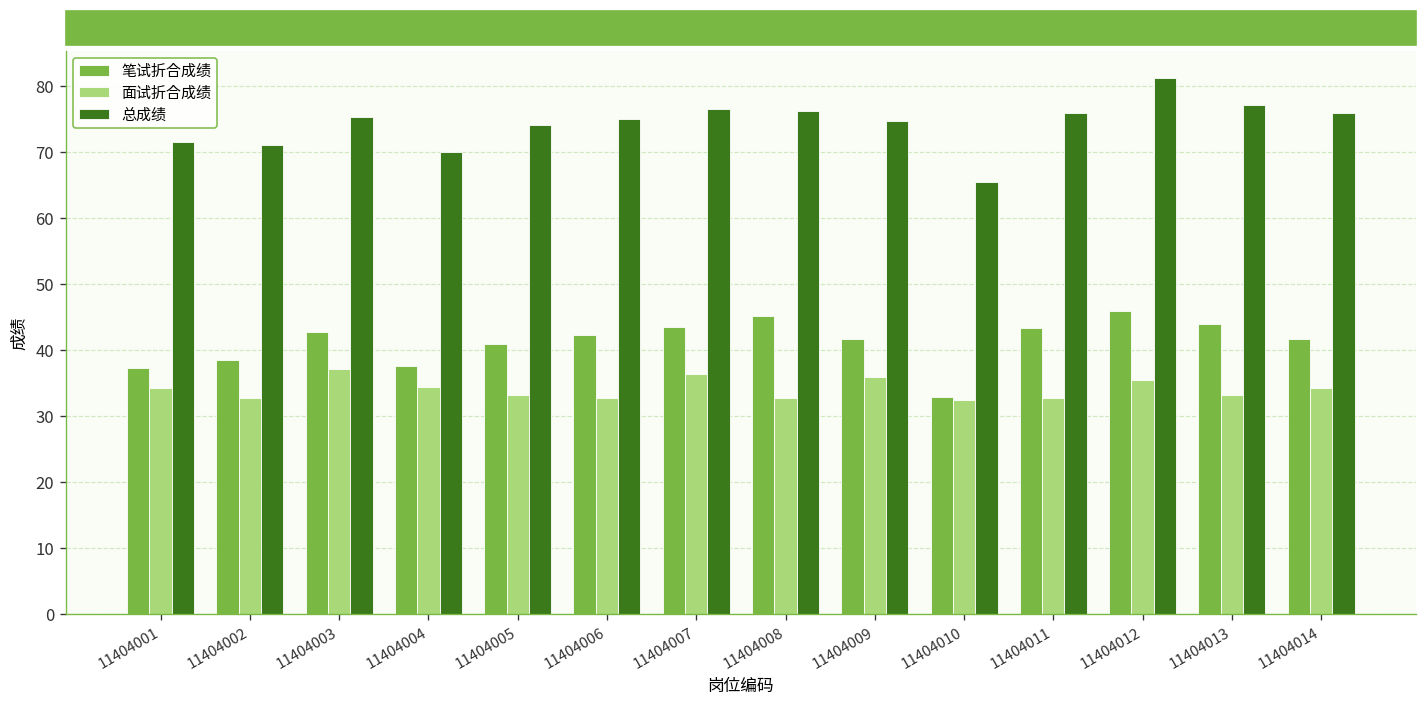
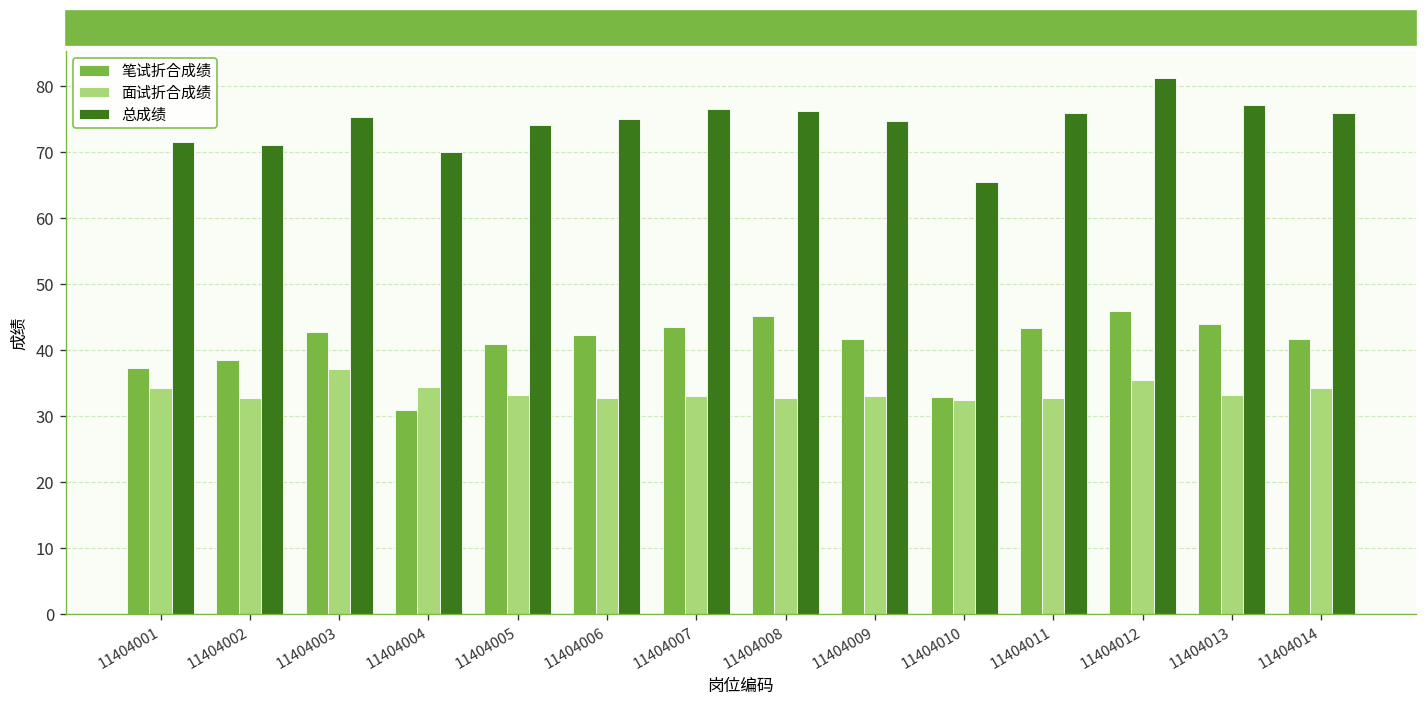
笔试折合成绩, 11404004: 38 -> 31
面试折合成绩, 11404007: 36 -> 33
面试折合成绩, 11404009: 36 -> 33
